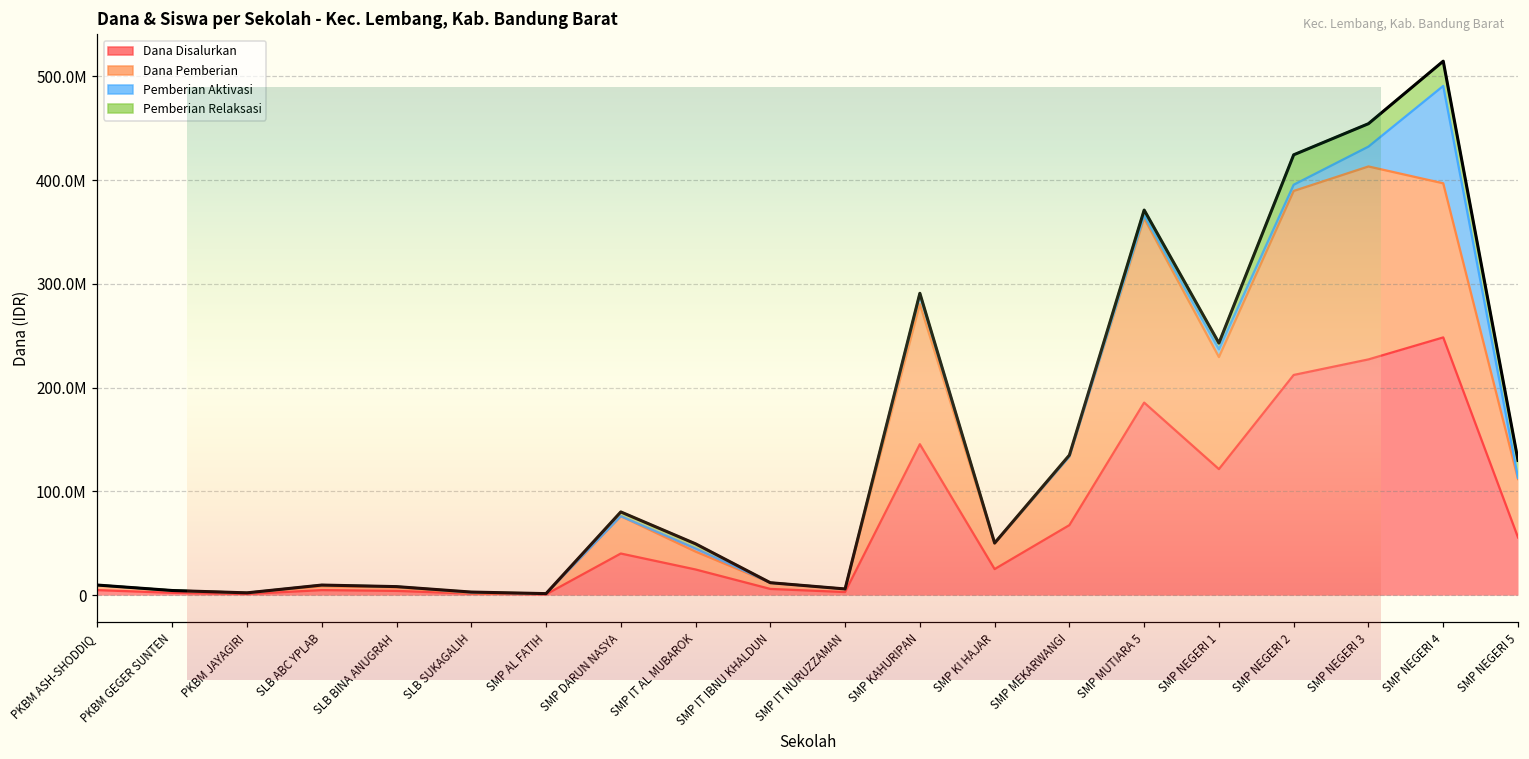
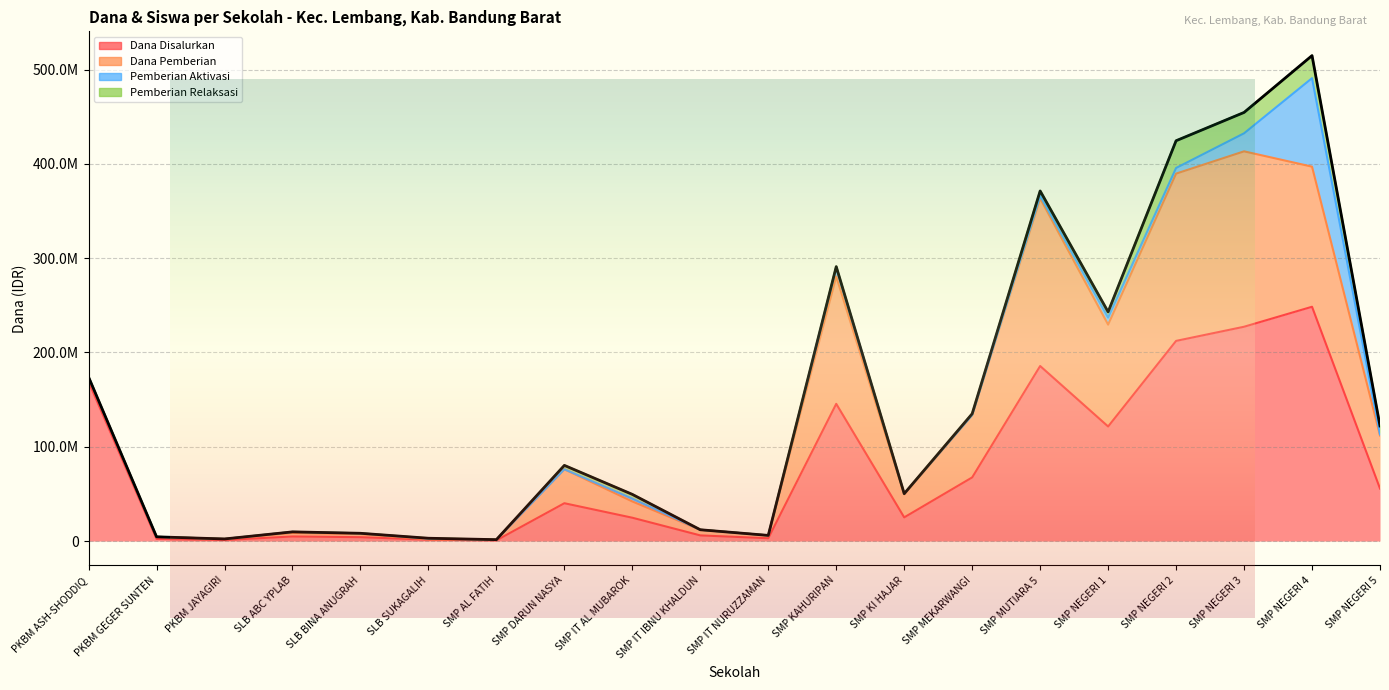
Dana Disalurkan, PKBM ASH-SHODDIQ: 0 -> 170000000
Pemberian Relaksasi, SMP NEGERI 5: 20000000 -> 10000000
